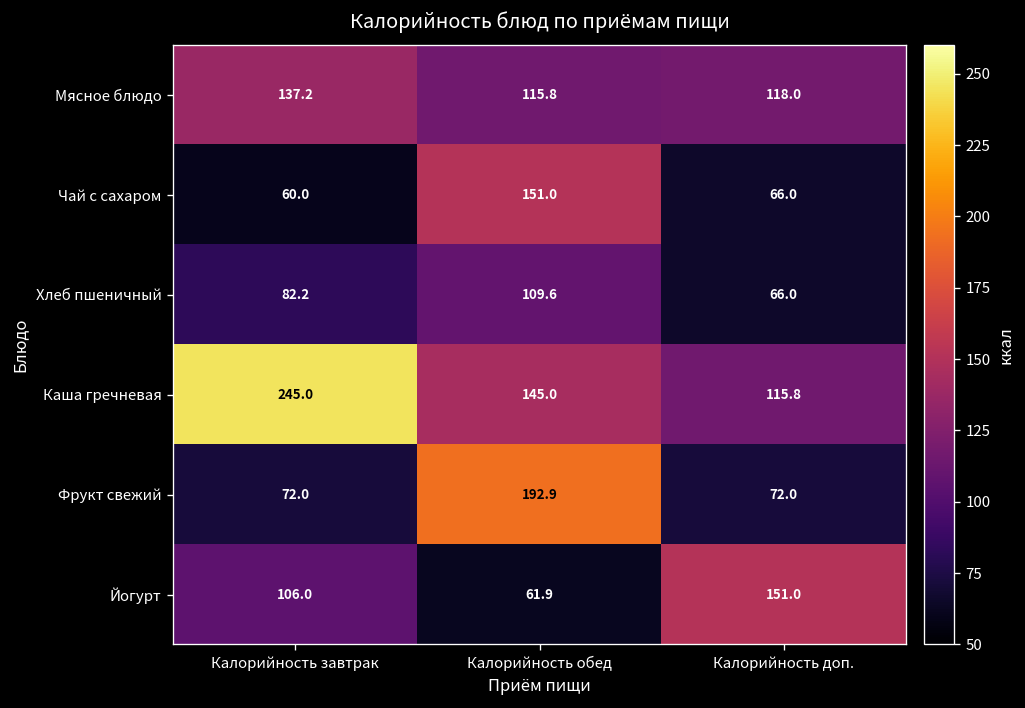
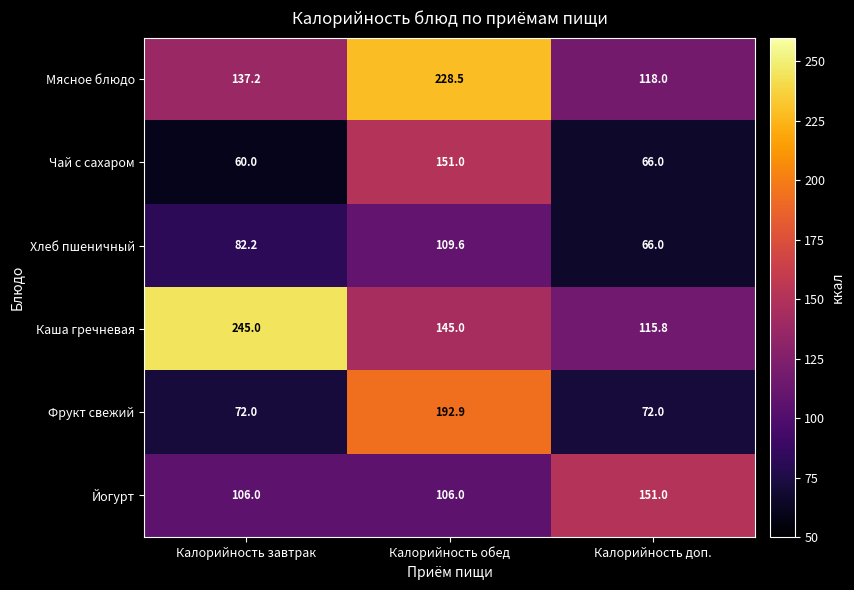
Мясное блюдо, Калорийность обед: 115.8 -> 228.5
Йогурт, Калорийность обед: 61.9 -> 106.0
